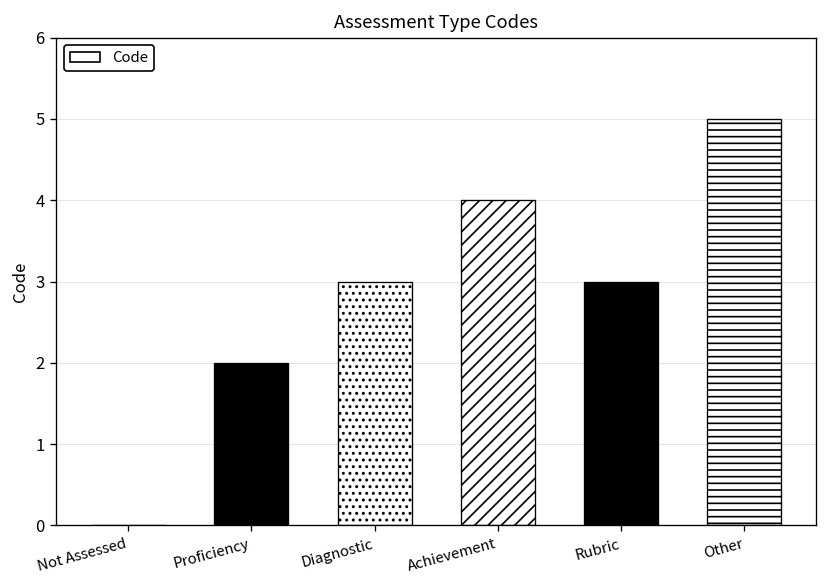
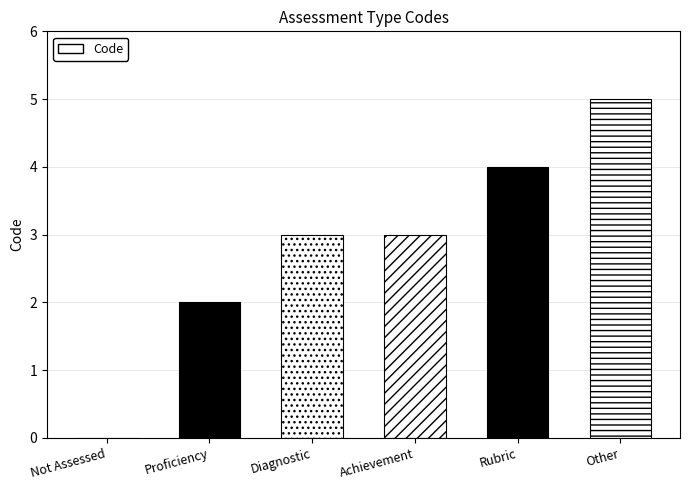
Achievement: 4 -> 3
Rubric: 3 -> 4
